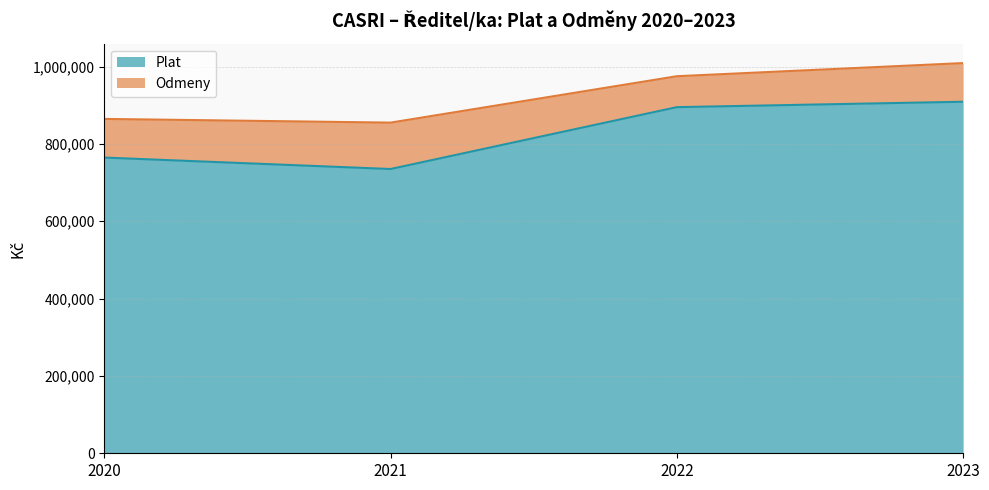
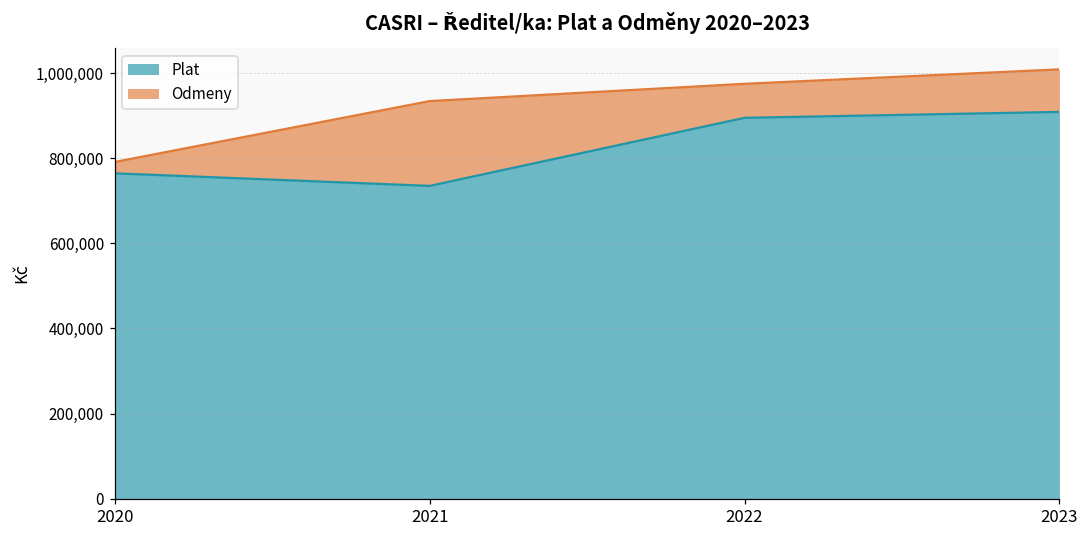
Odmeny, 2020: 100,000 -> 30,000
Odmeny, 2021: 120,000 -> 200,000
